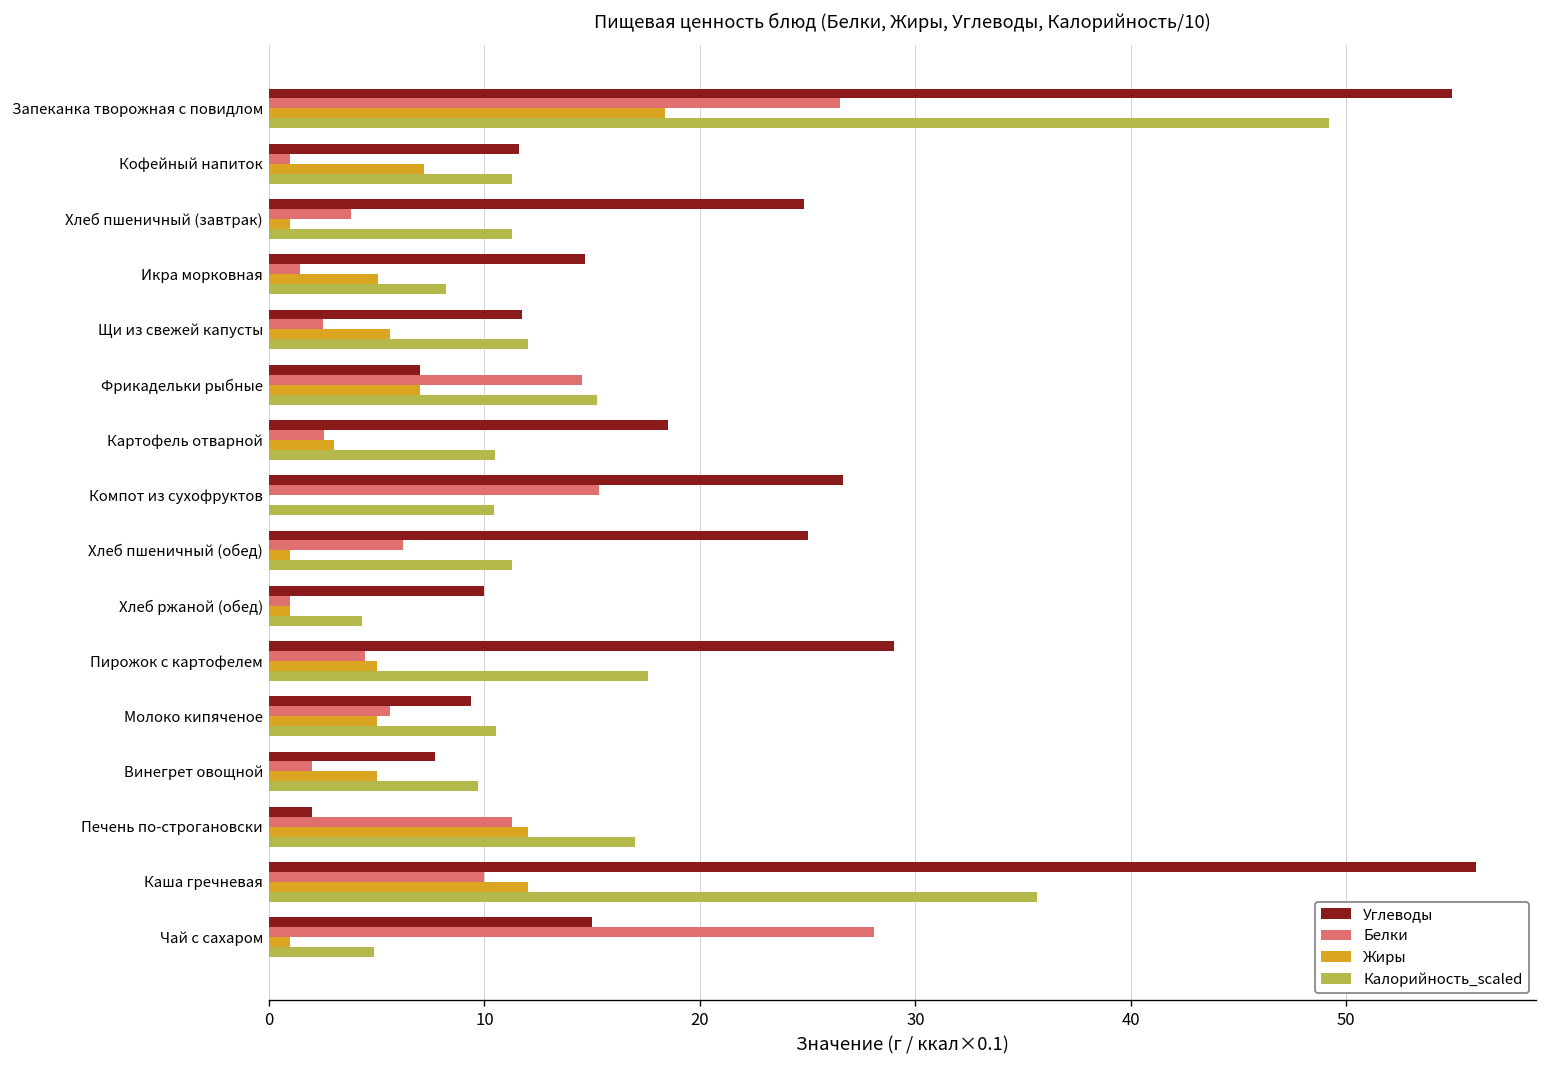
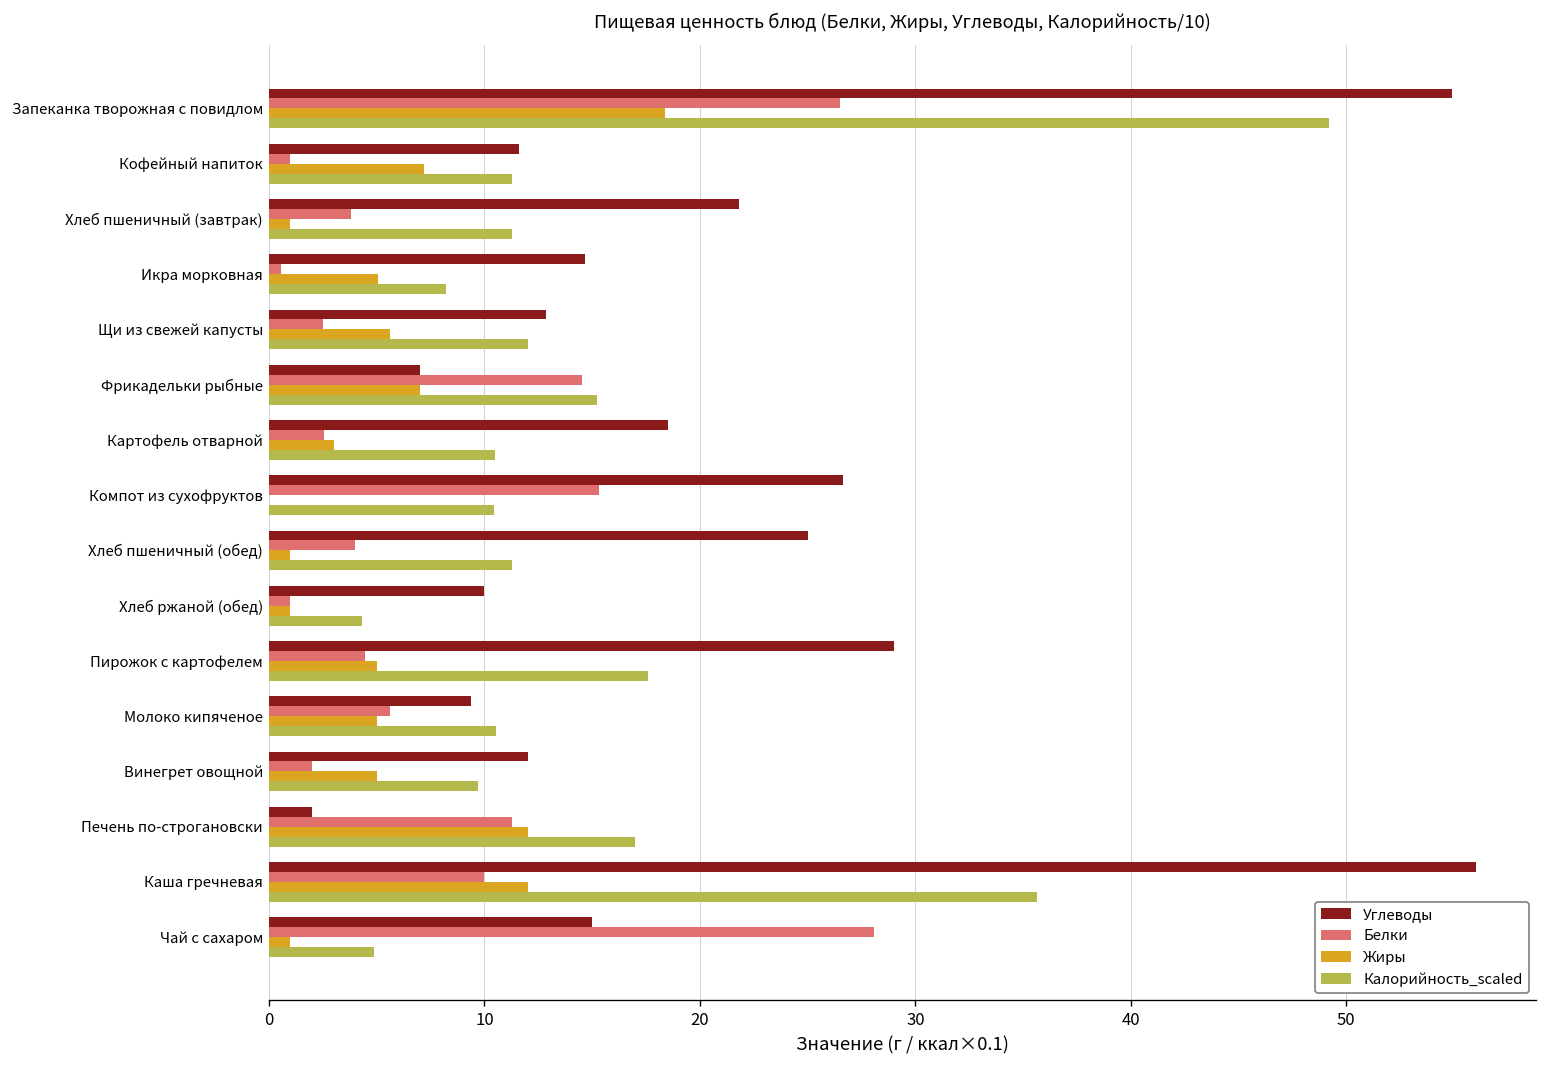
Углеводы, Хлеб пшеничный (завтрак): 24.9 -> 21.8
Белки, Икра морковная: 1.5 -> 0.6
Углеводы, Щи из свежей капусты: 11.8 -> 12.9
Белки, Хлеб пшеничный (обед): 6.2 -> 4.0
Углеводы, Винегрет овощной: 7.7 -> 12.0
